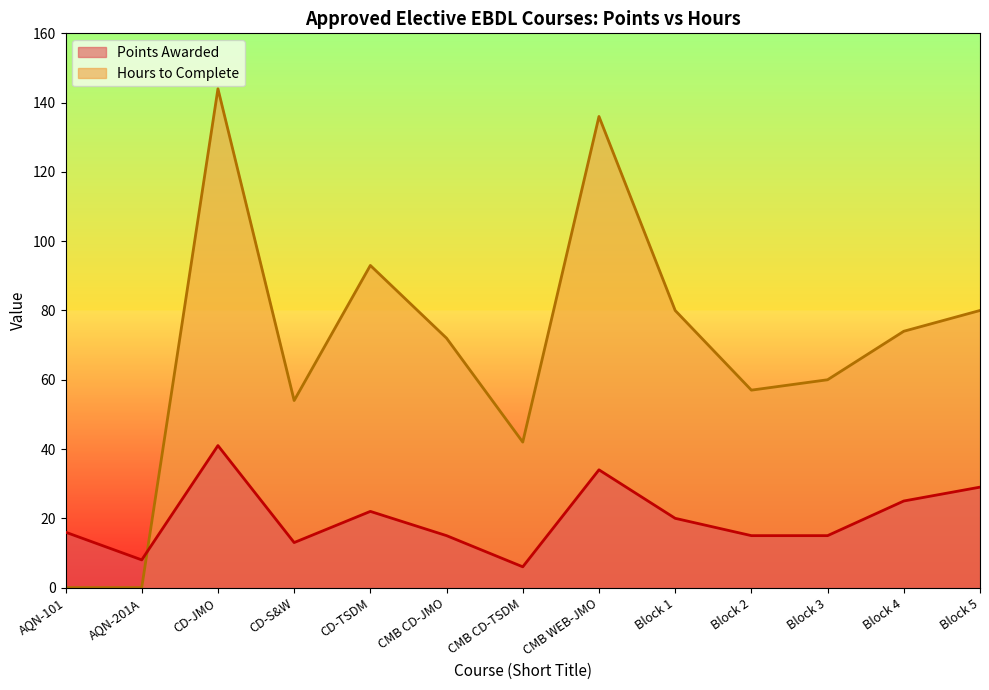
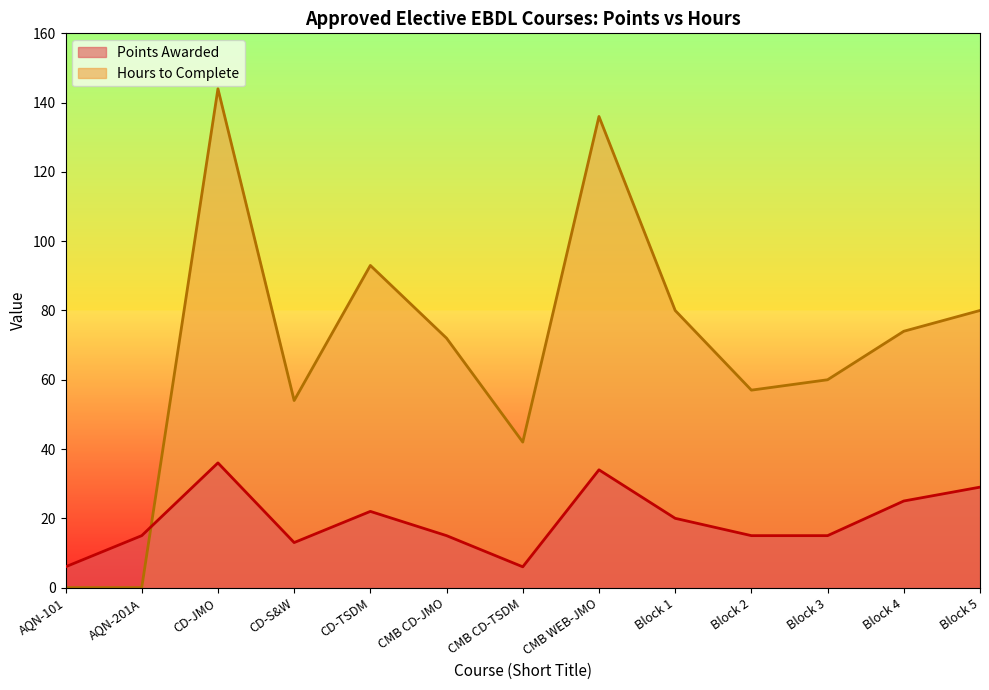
Points Awarded, AQN-101: 16 -> 6
Points Awarded, AQN-201A: 8 -> 15
Points Awarded, CD-JMO: 41 -> 36
